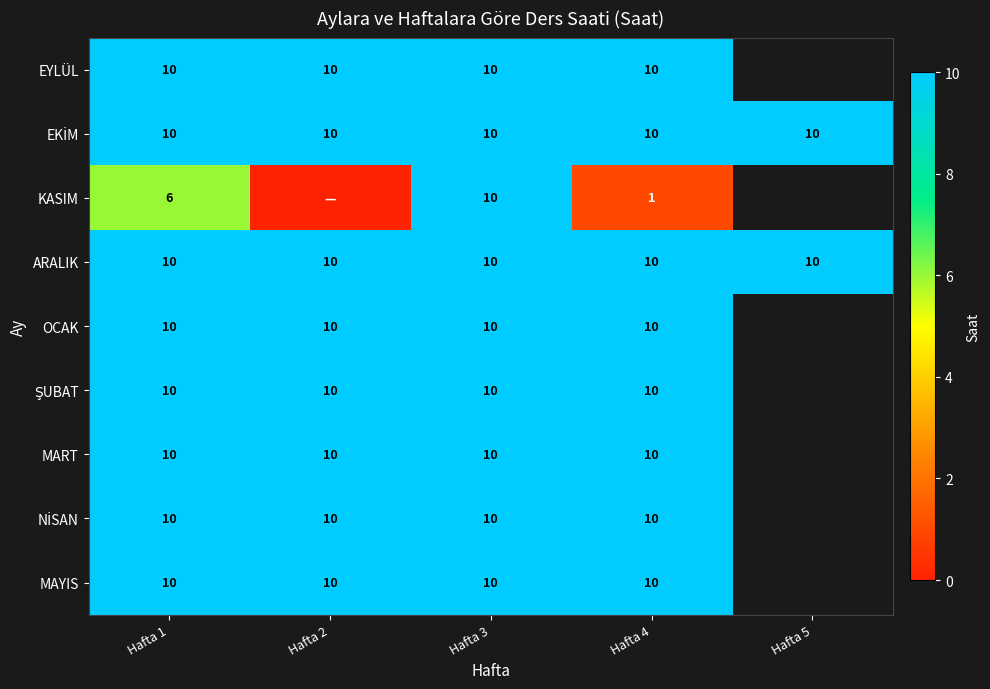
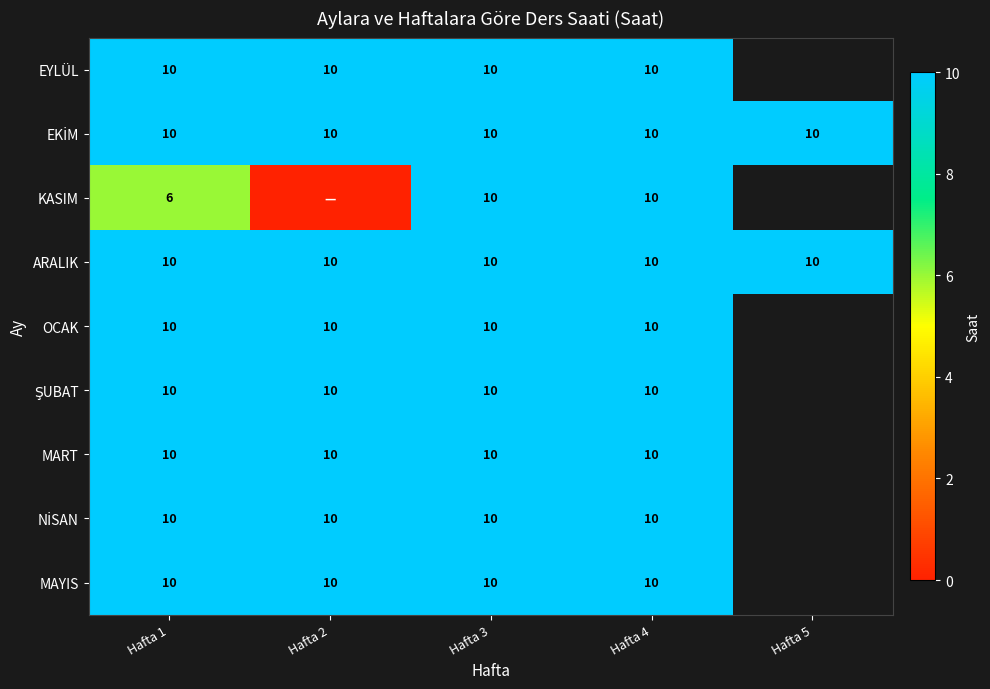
KASIM, Hafta 4: 1 -> 10
